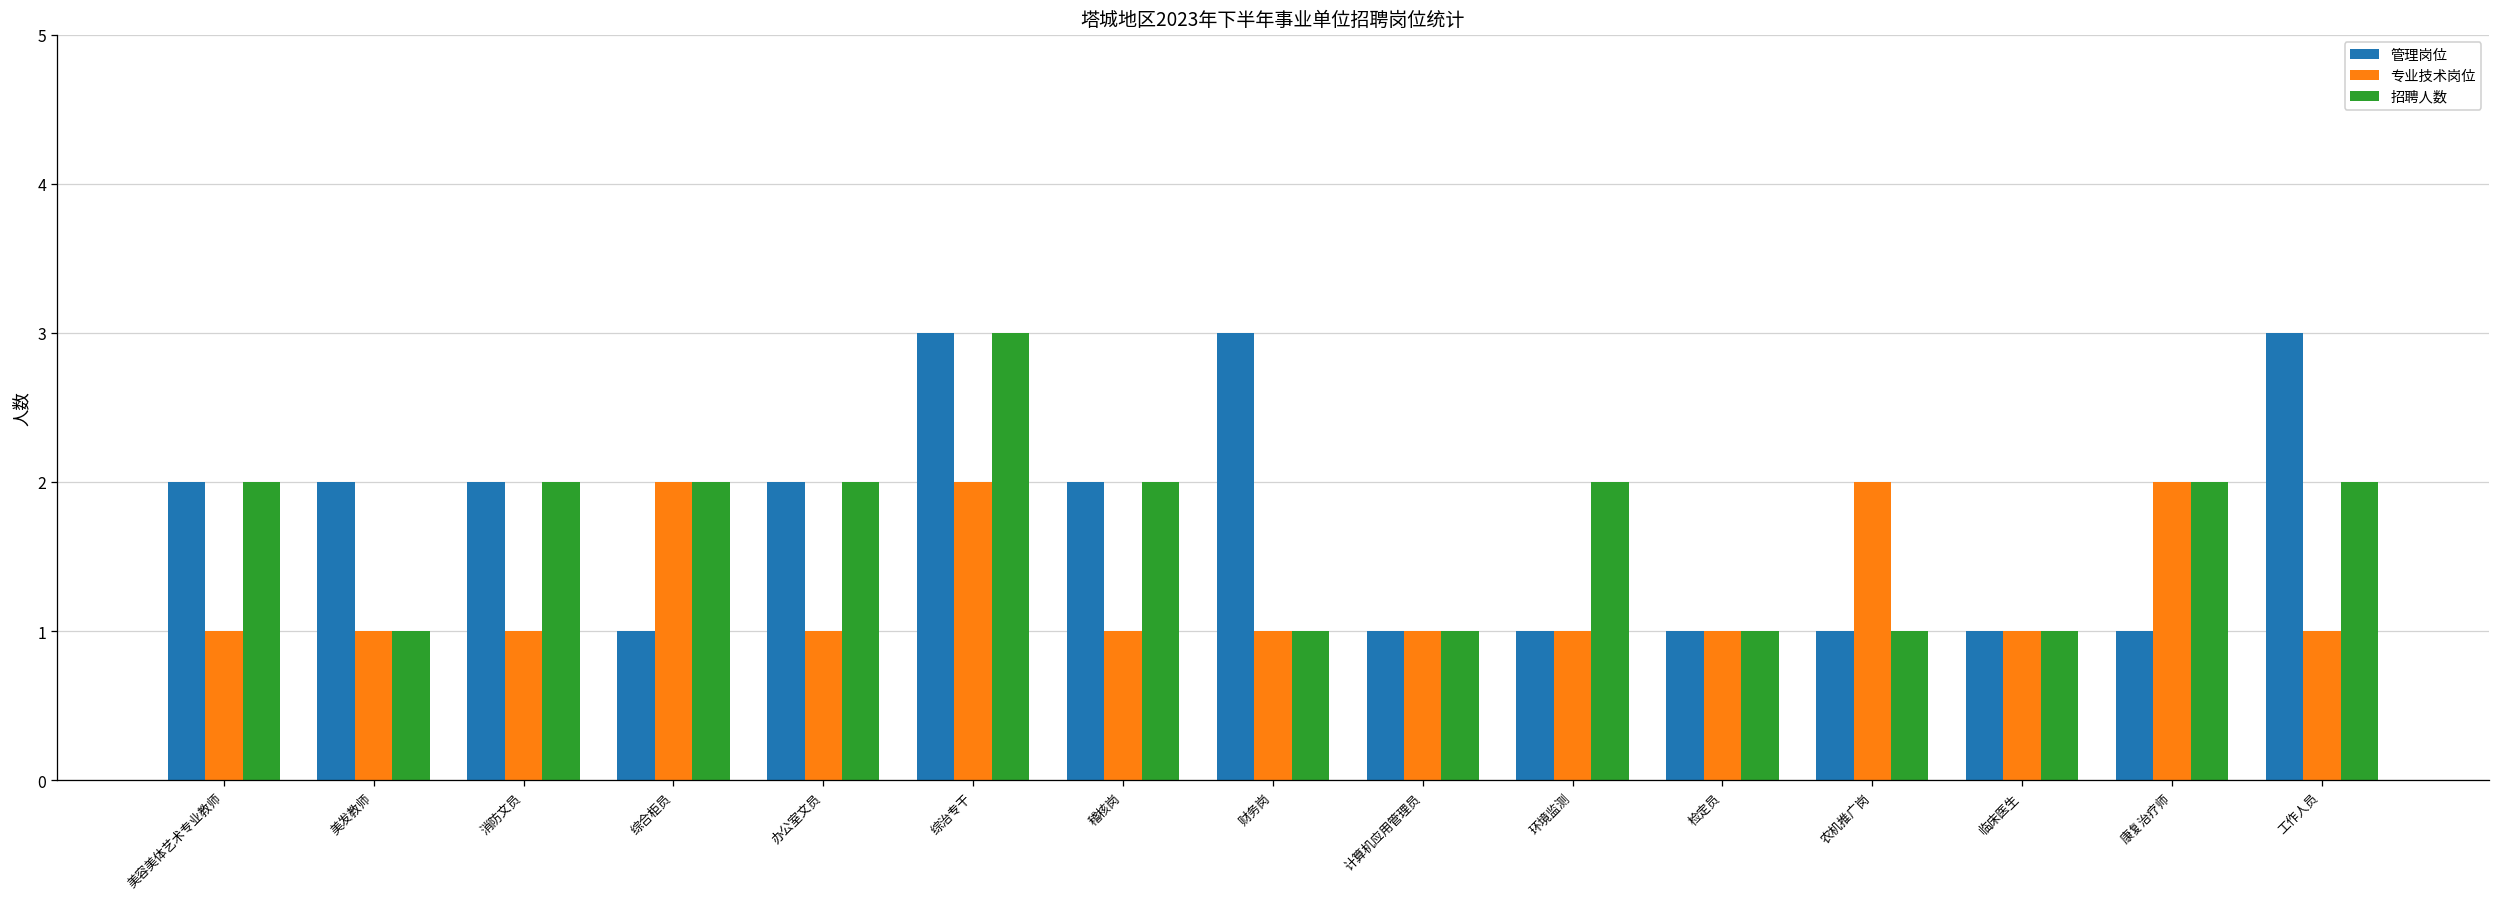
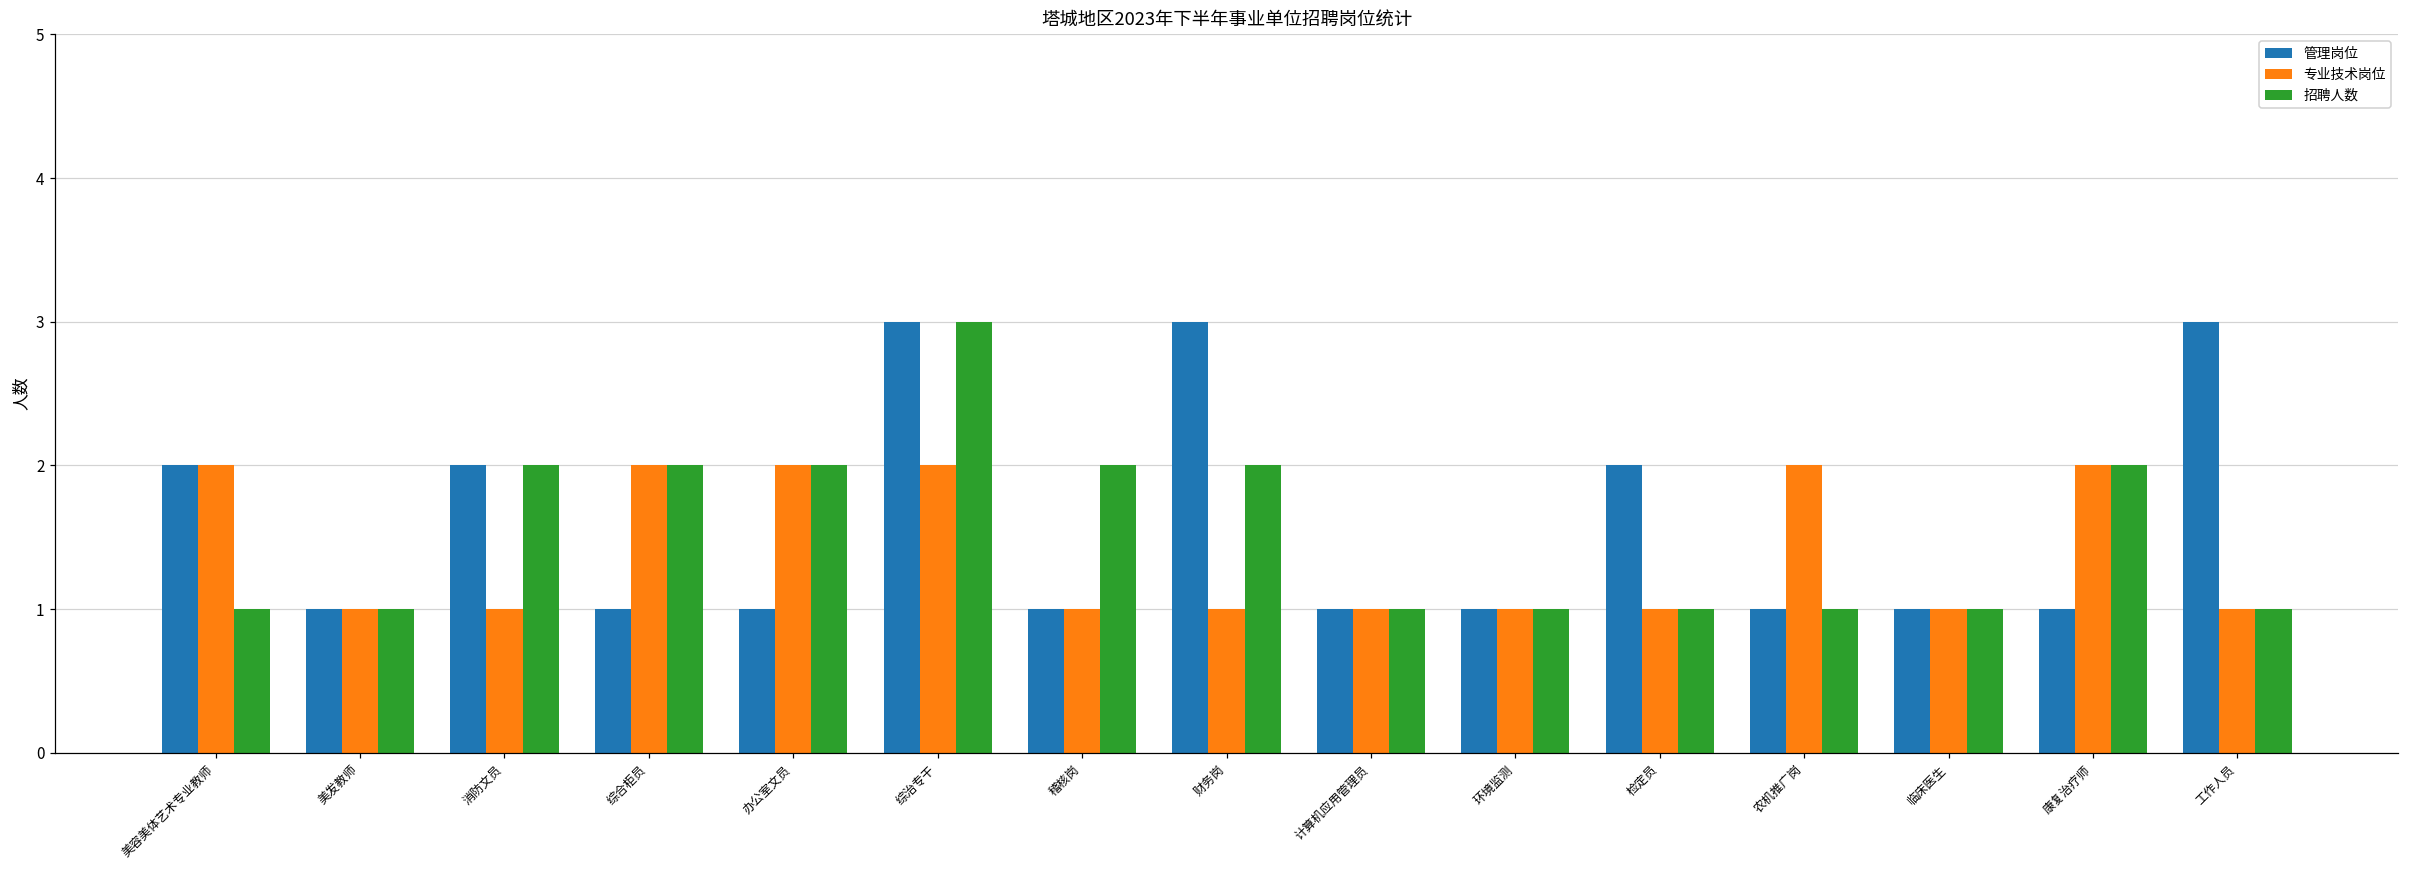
专业技术岗位, 美容美体艺术专业教师: 1 -> 2
招聘人数, 美容美体艺术专业教师: 2 -> 1
管理岗位, 美发教师: 2 -> 1
管理岗位, 办公室文员: 2 -> 1
专业技术岗位, 办公室文员: 1 -> 2
管理岗位, 稽核岗: 2 -> 1
招聘人数, 财务岗: 1 -> 2
招聘人数, 环境监测: 2 -> 1
管理岗位, 检定员: 1 -> 2
招聘人数, 工作人员: 2 -> 1
